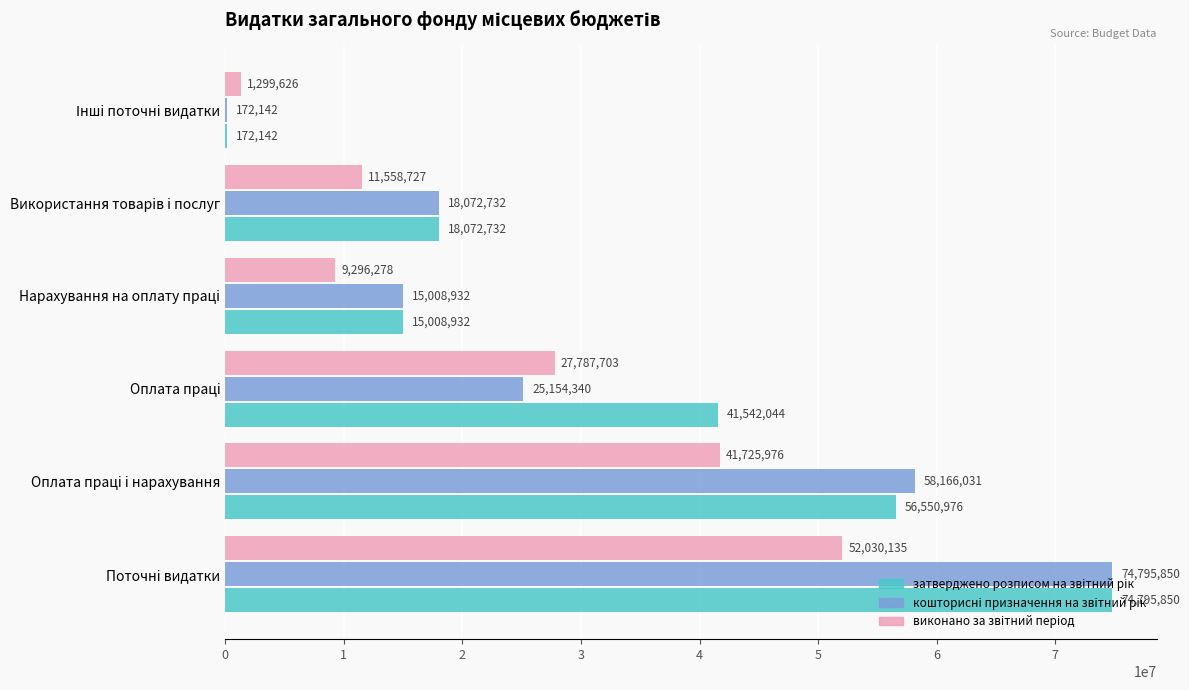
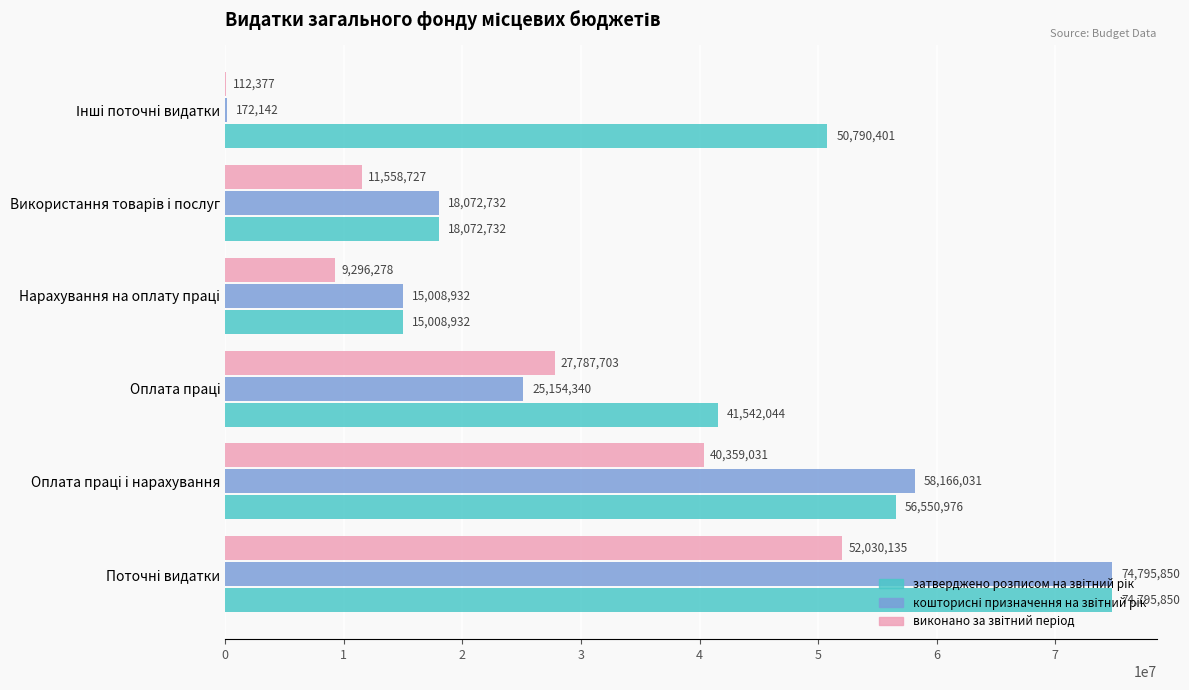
виконано за звітний період, Інші поточні видатки: 1,299,626 -> 112,377
затверджено розписом на звітний рік, Інші поточні видатки: 172,142 -> 50,790,401
виконано за звітний період, Оплата праці і нарахування: 41,725,976 -> 40,359,031
